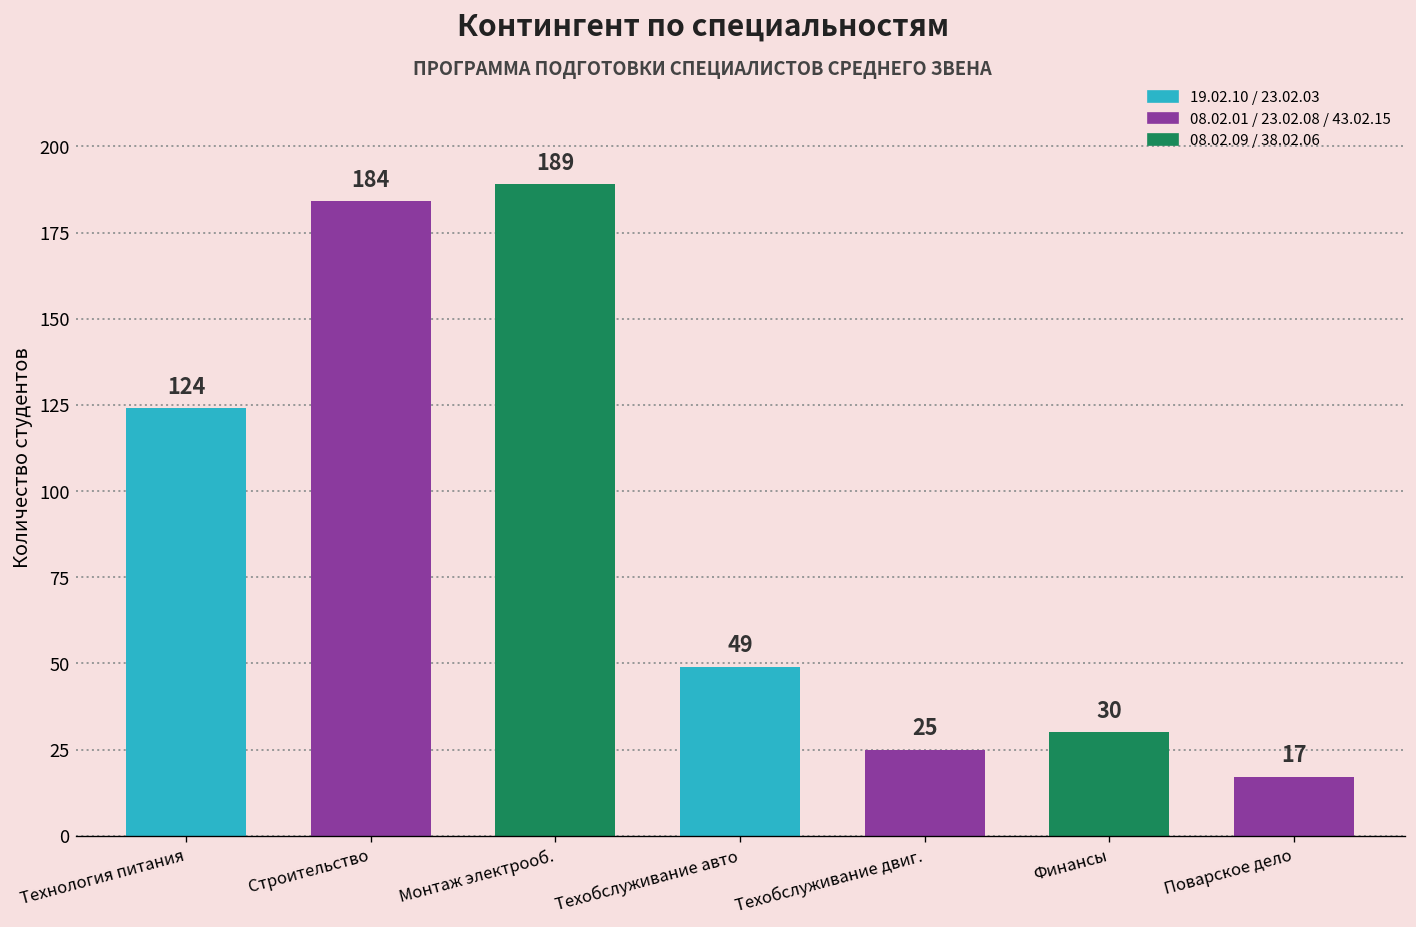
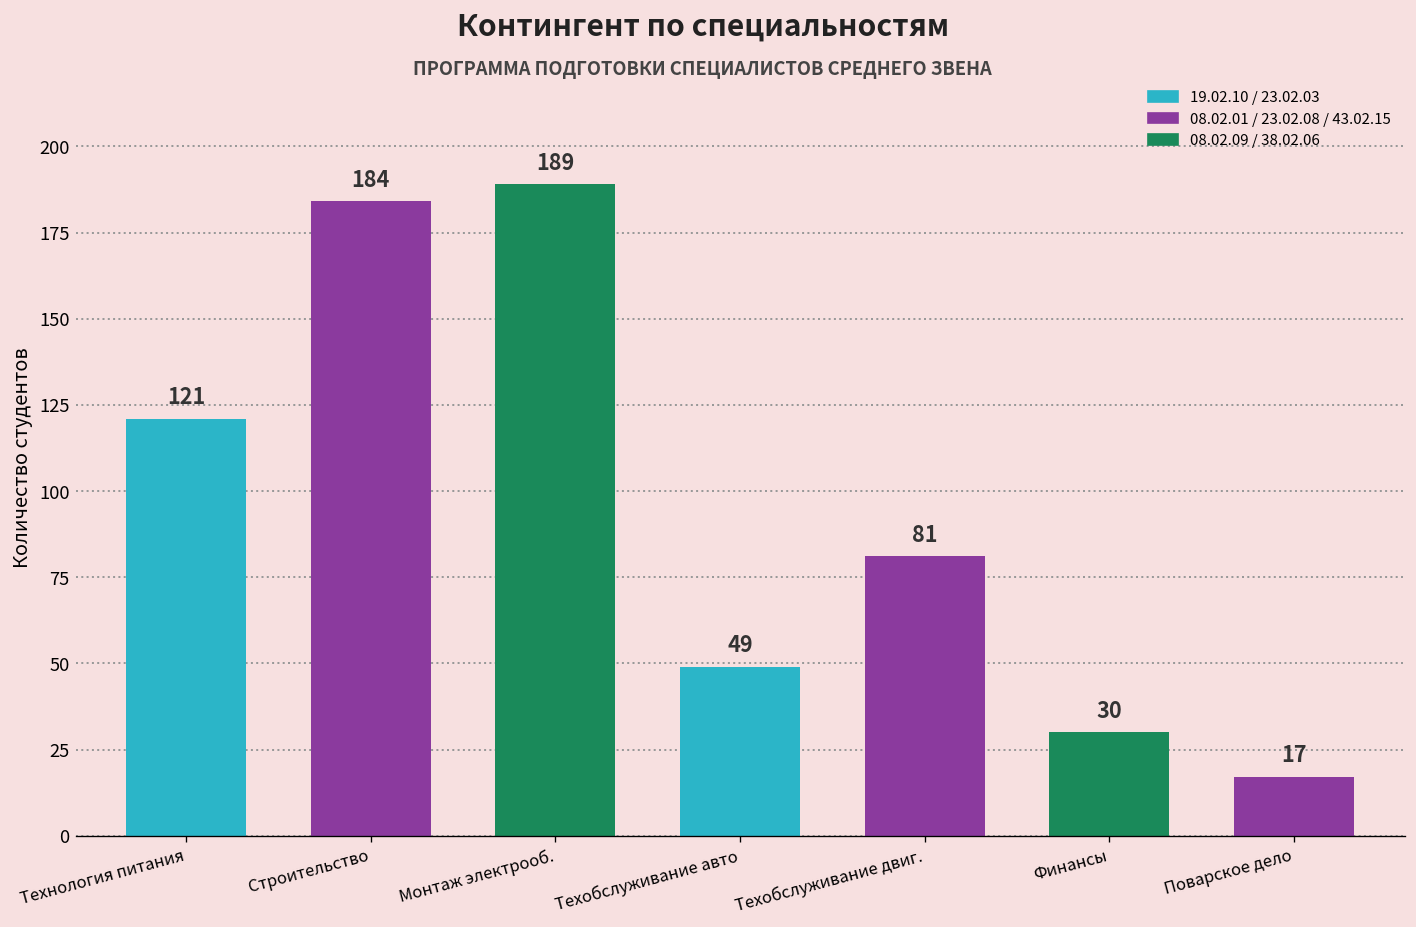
Технология питания: 124 -> 121
Техобслуживание двиг.: 25 -> 81
